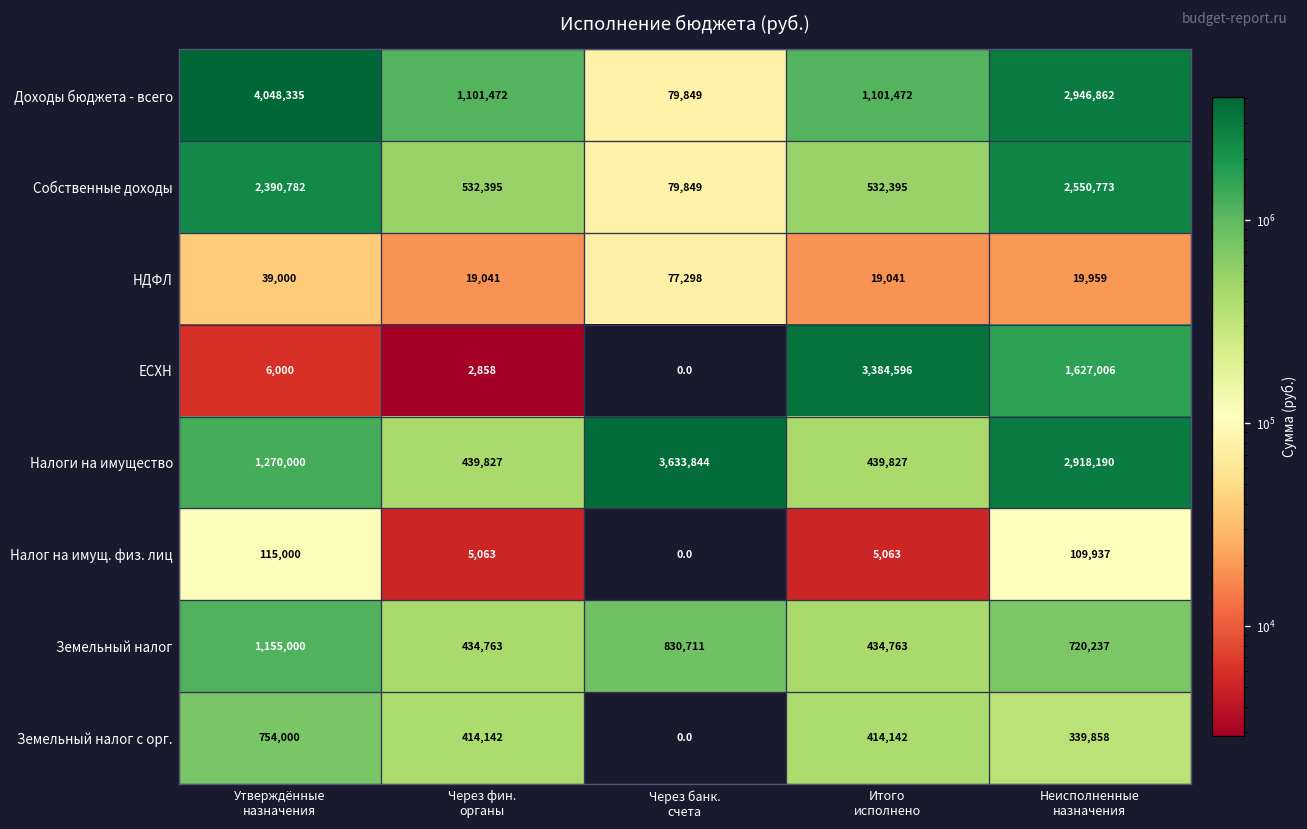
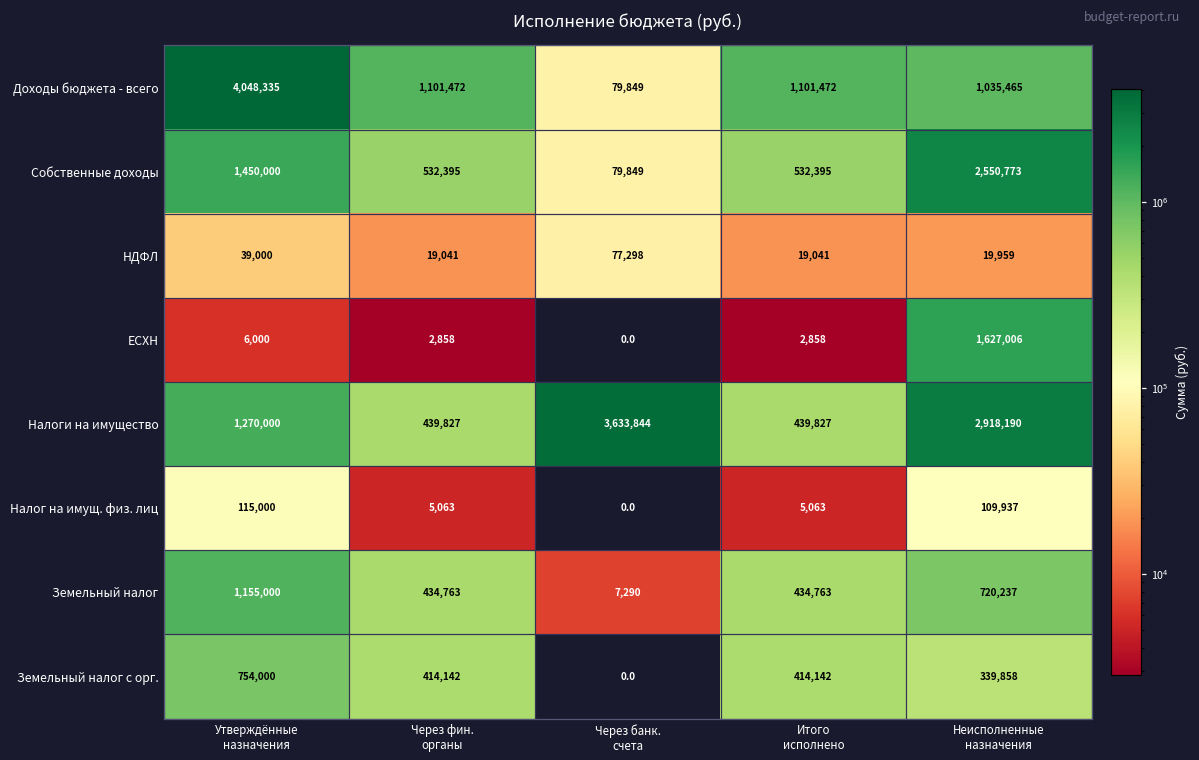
Доходы бюджета - всего, Неисполненные назначения: 2,946,862 -> 1,035,465
Собственные доходы, Утверждённые назначения: 2,390,782 -> 1,450,000
ЕСХН, Итого исполнено: 3,384,596 -> 2,858
Земельный налог, Через банк. счета: 830,711 -> 7,290
